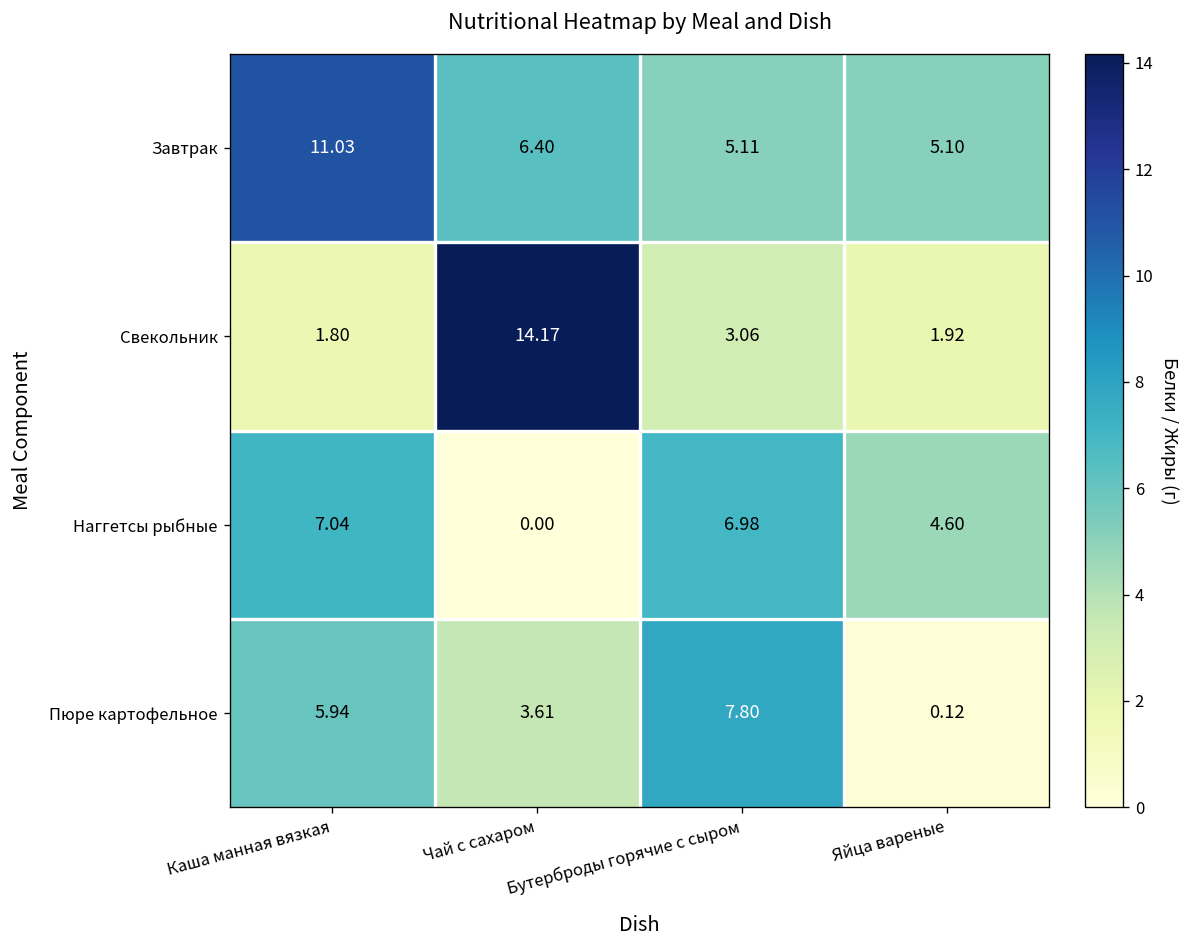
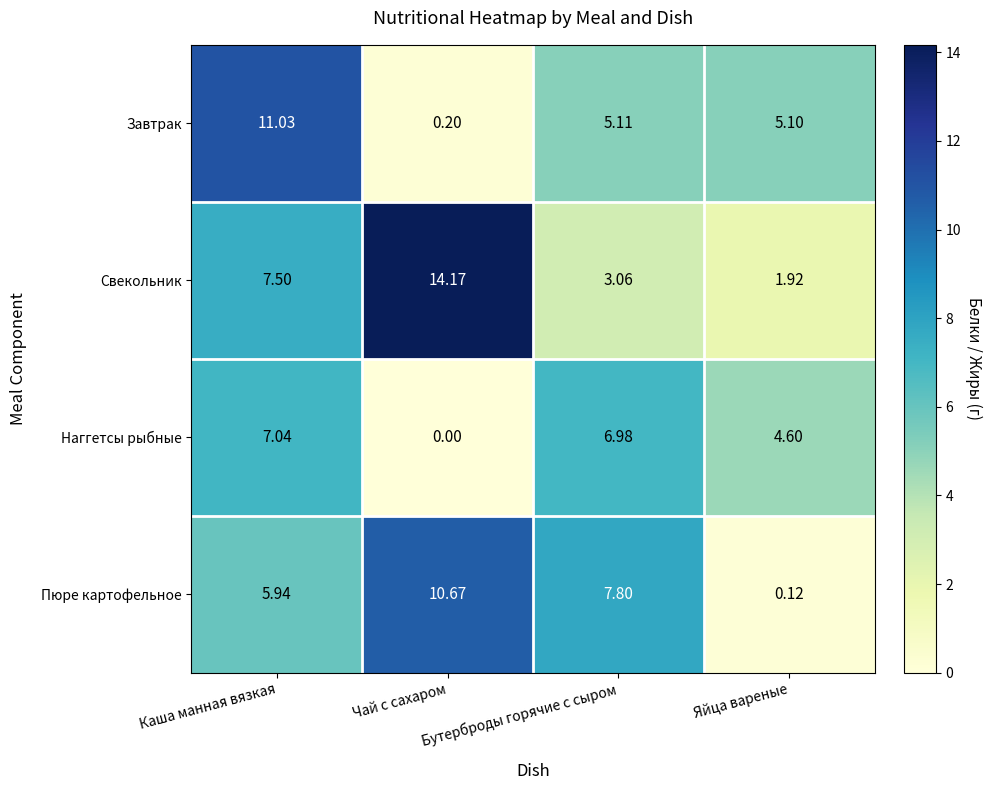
Завтрак, Чай с сахаром: 6.40 -> 0.20
Свекольник, Каша манная вязкая: 1.80 -> 7.50
Пюре картофельное, Чай с сахаром: 3.61 -> 10.67
